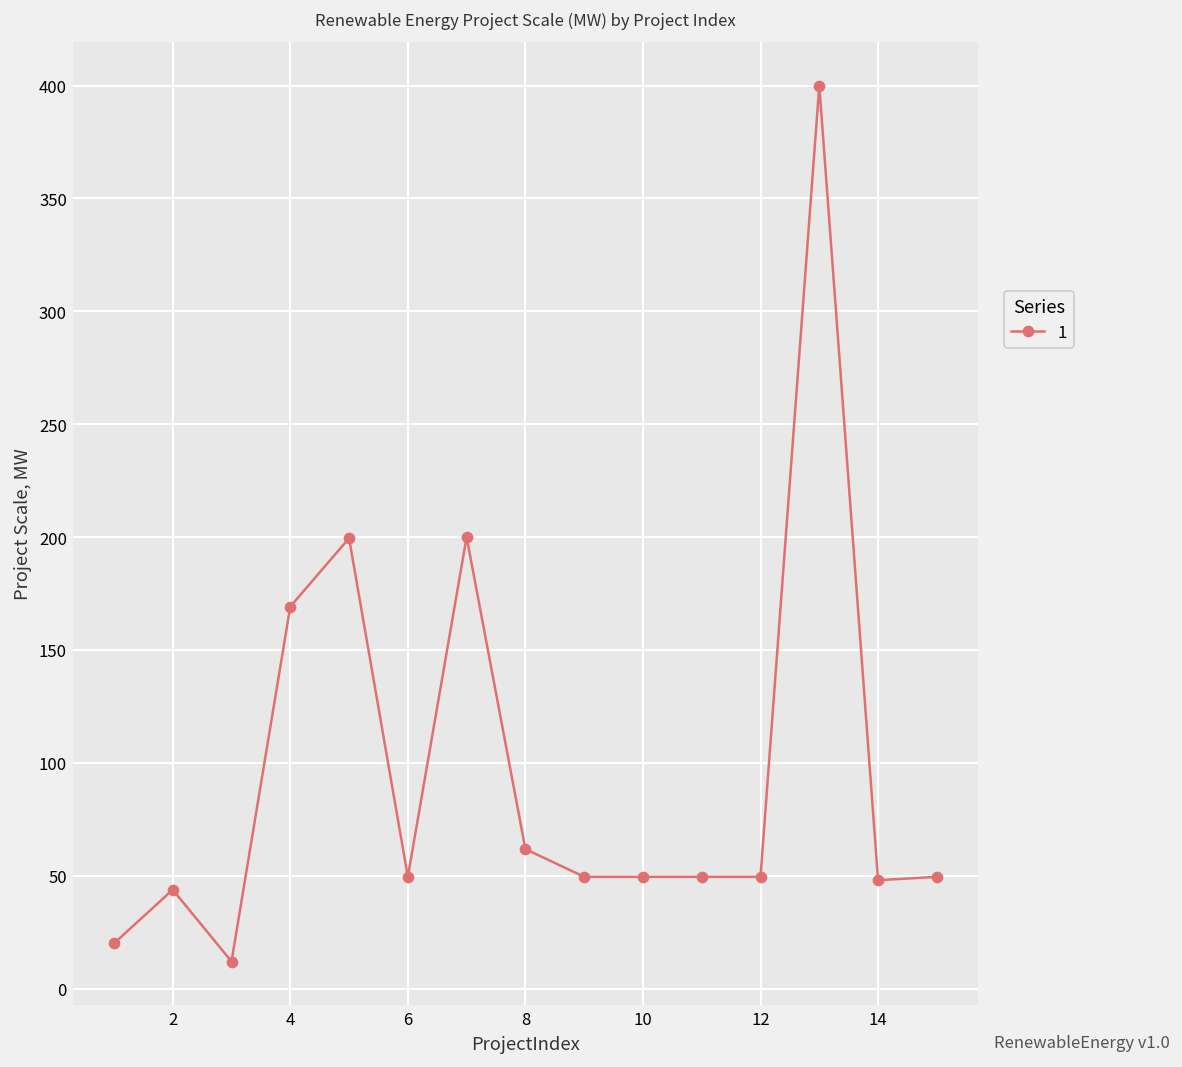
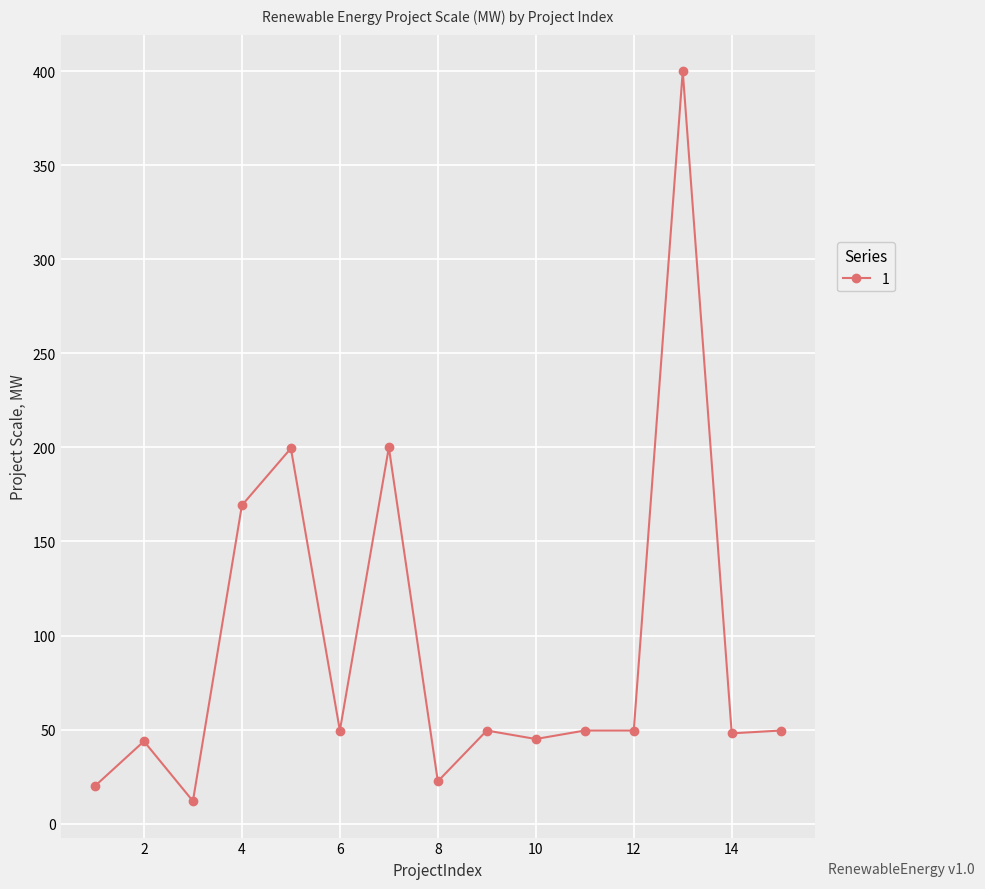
8: 62 -> 23
10: 50 -> 45
